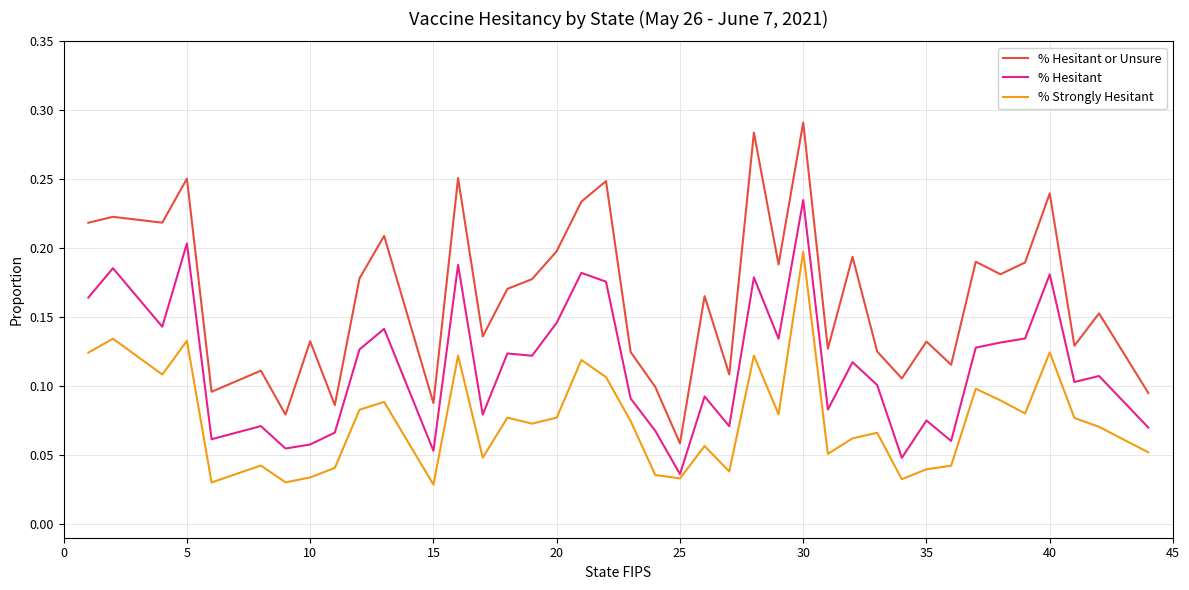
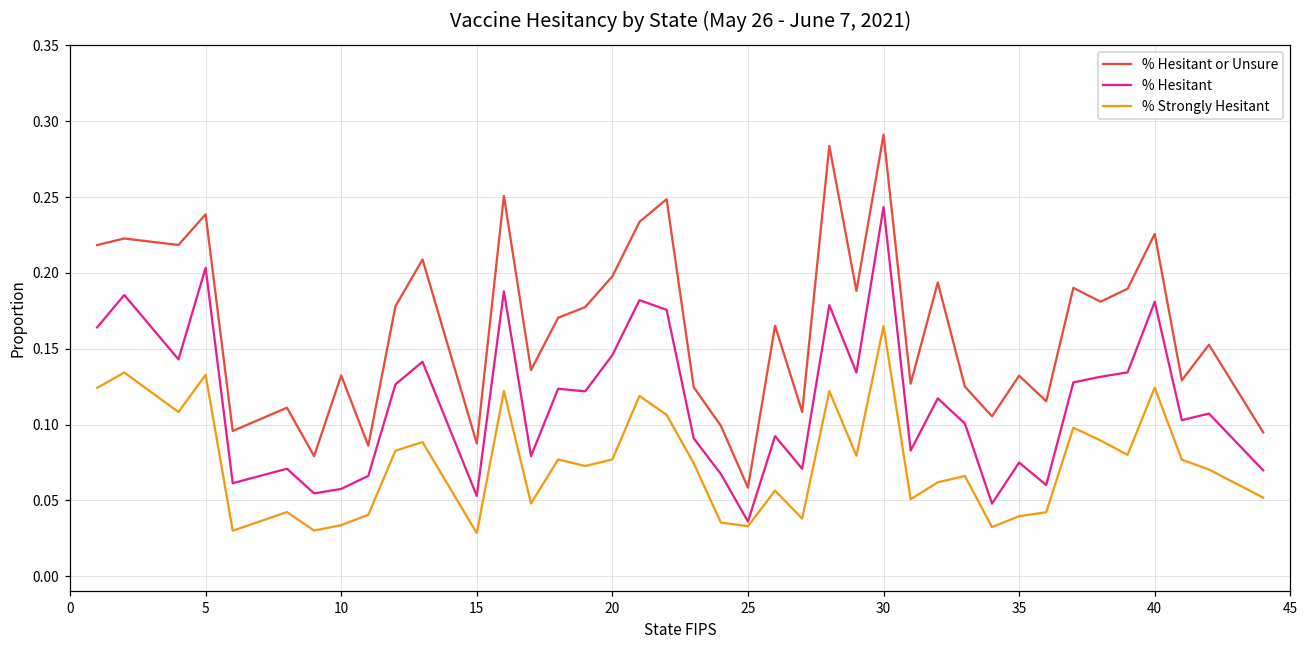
% Hesitant or Unsure, 5: 0.250 -> 0.239
% Hesitant, 30: 0.235 -> 0.243
% Strongly Hesitant, 30: 0.197 -> 0.165
% Hesitant or Unsure, 40: 0.240 -> 0.226
